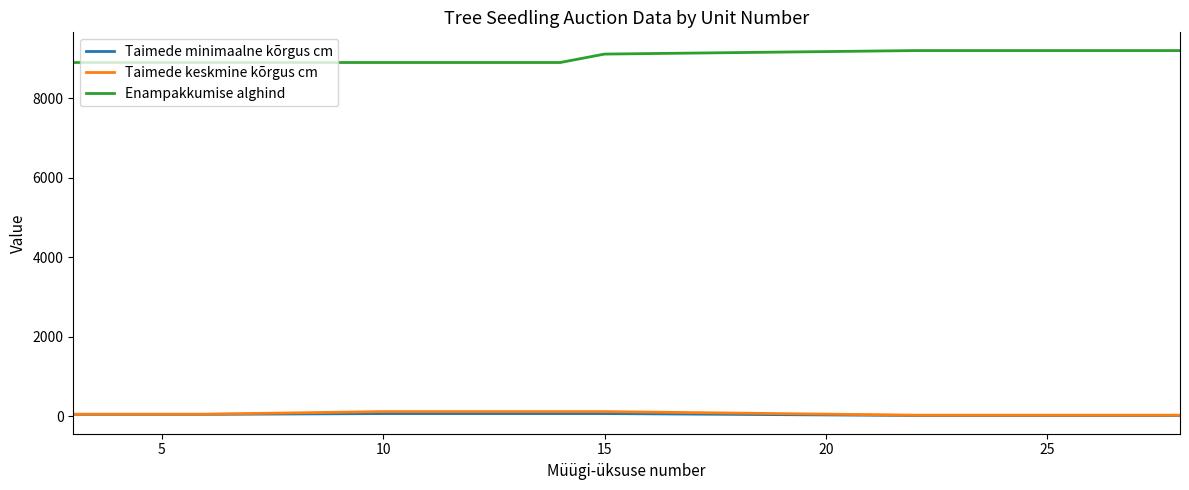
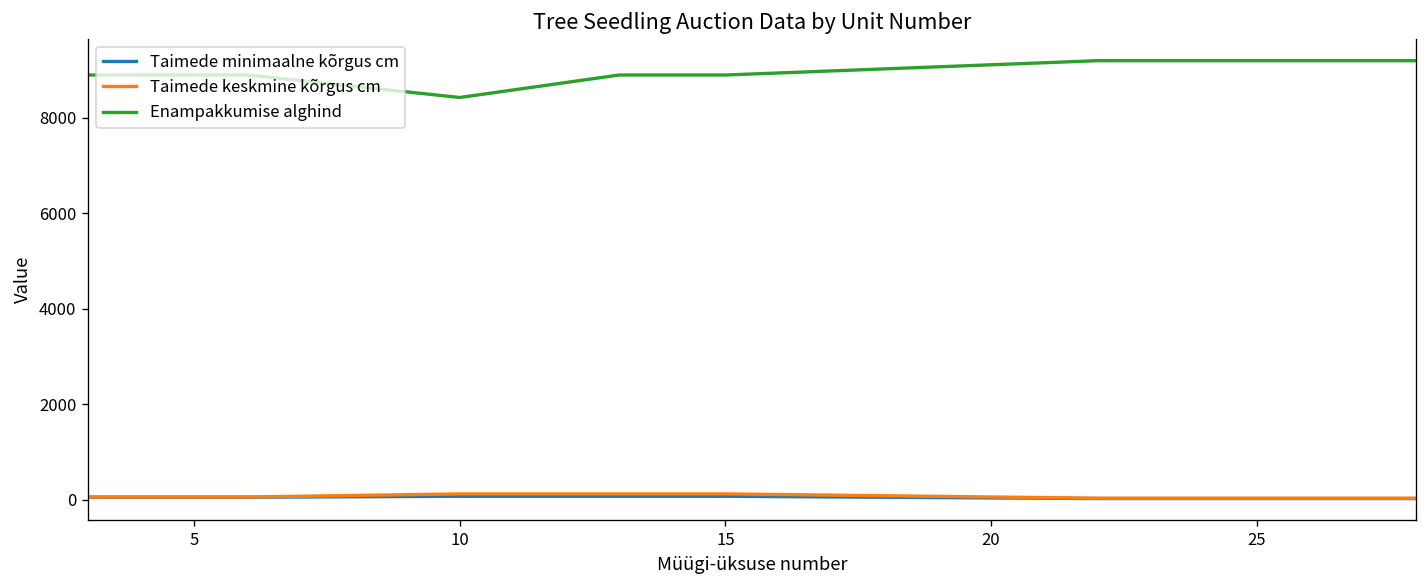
Enampakkumise alghind, 10: 8900 -> 8400
Enampakkumise alghind, 15: 9100 -> 8900
